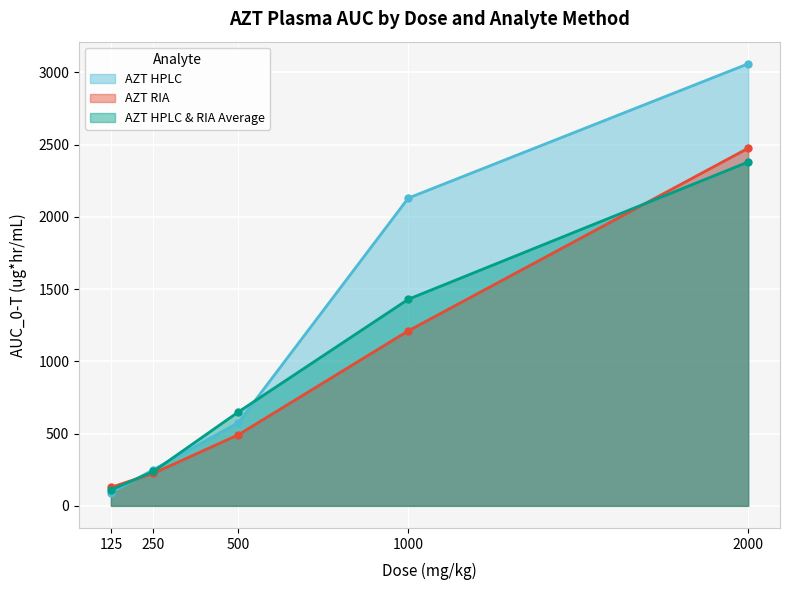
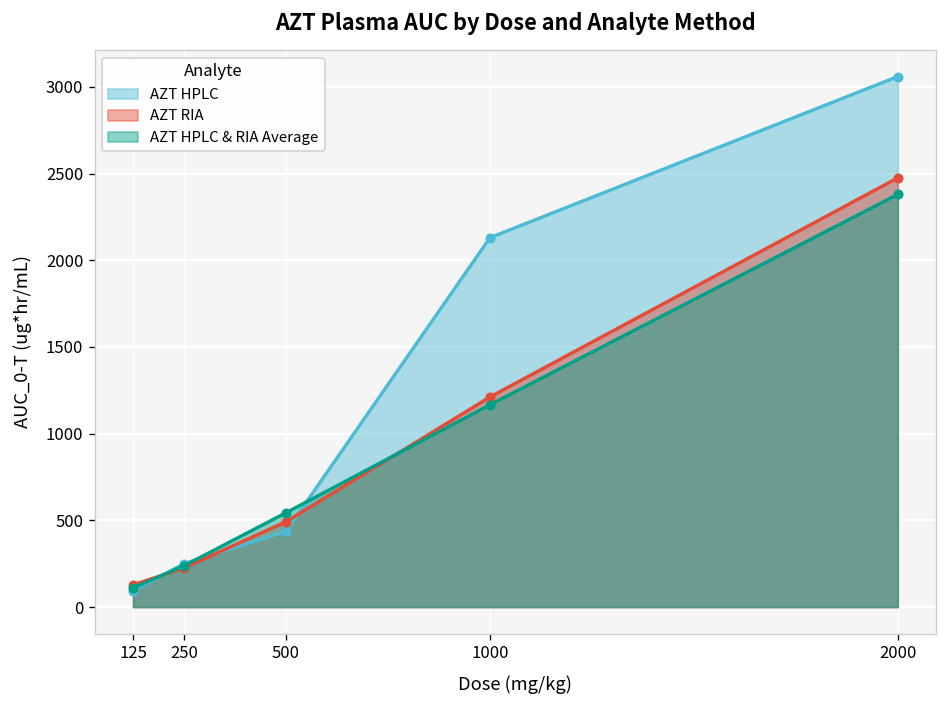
AZT HPLC, 500: 580 -> 440
AZT HPLC & RIA Average, 500: 650 -> 540
AZT HPLC & RIA Average, 1000: 1430 -> 1170
